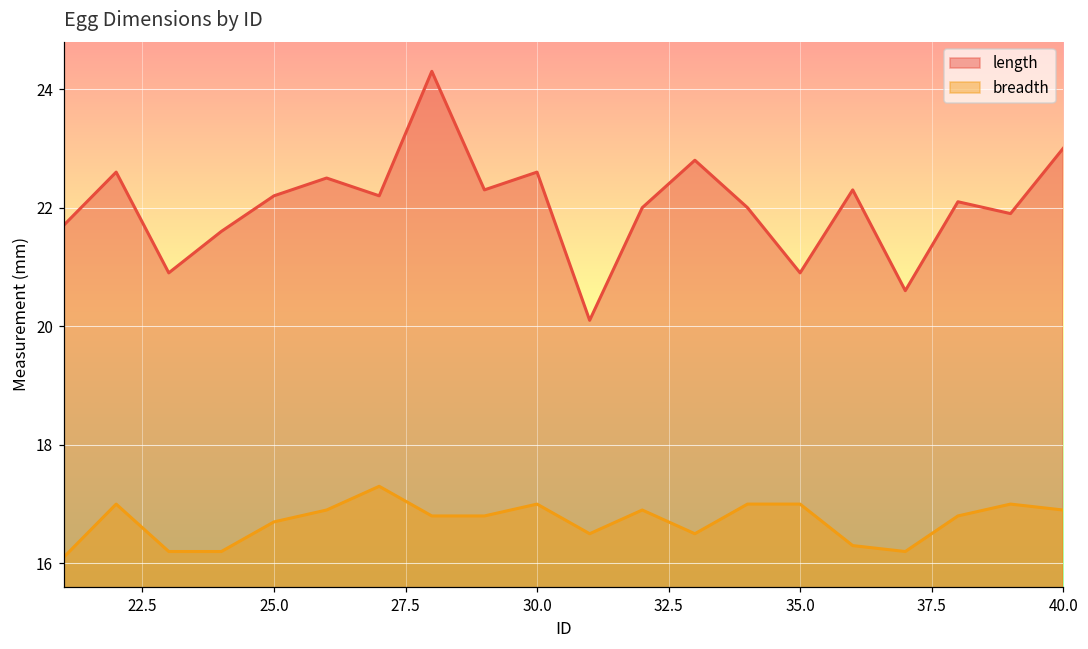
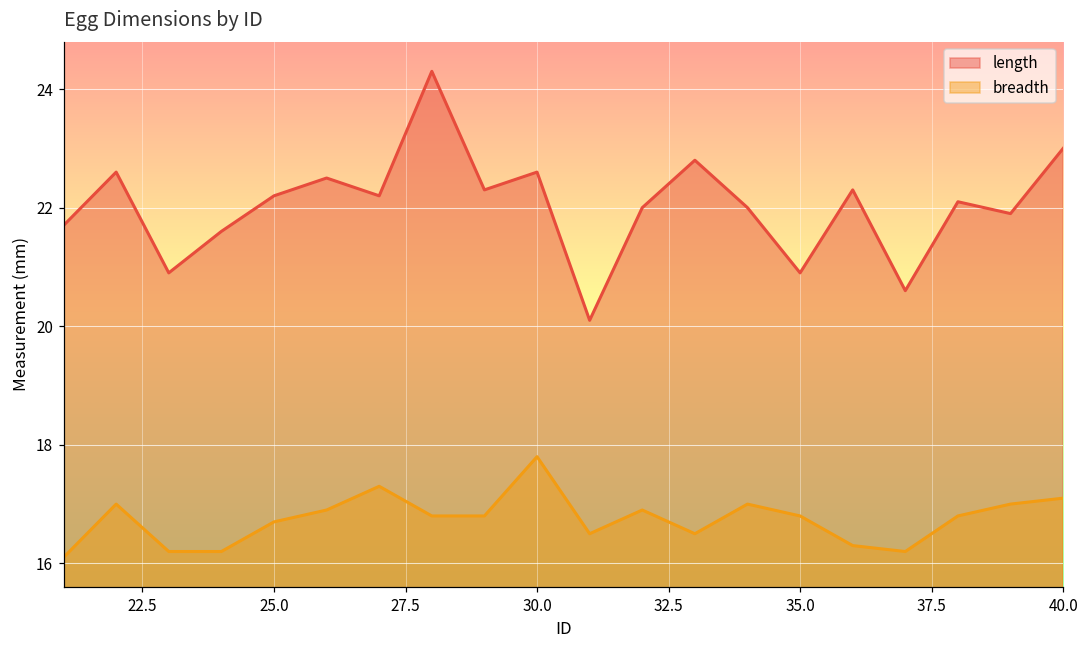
breadth, 30.0: 17.0 -> 17.8
breadth, 35.0: 17.0 -> 16.8
breadth, 40.0: 16.9 -> 17.1
